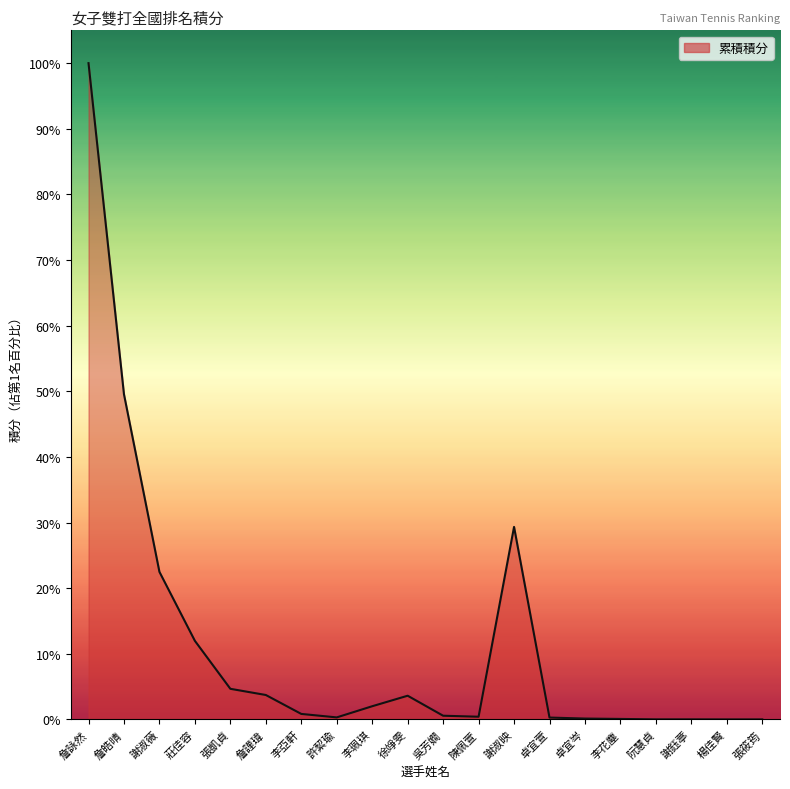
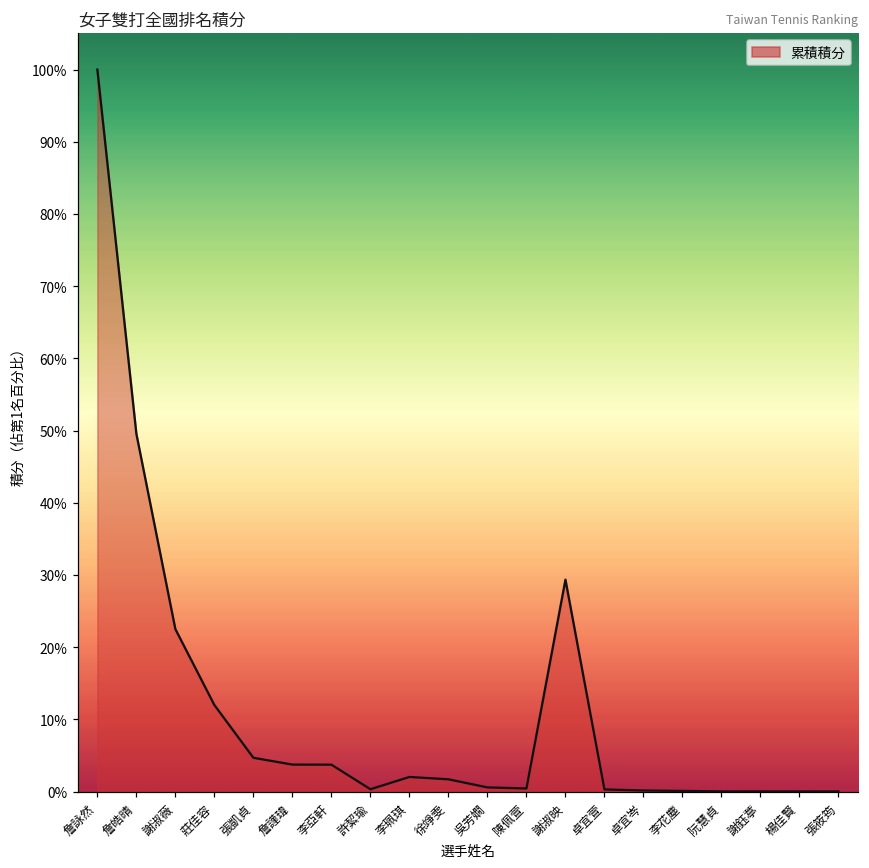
李亞軒: 1% -> 4%
徐竫雯: 4% -> 2%
